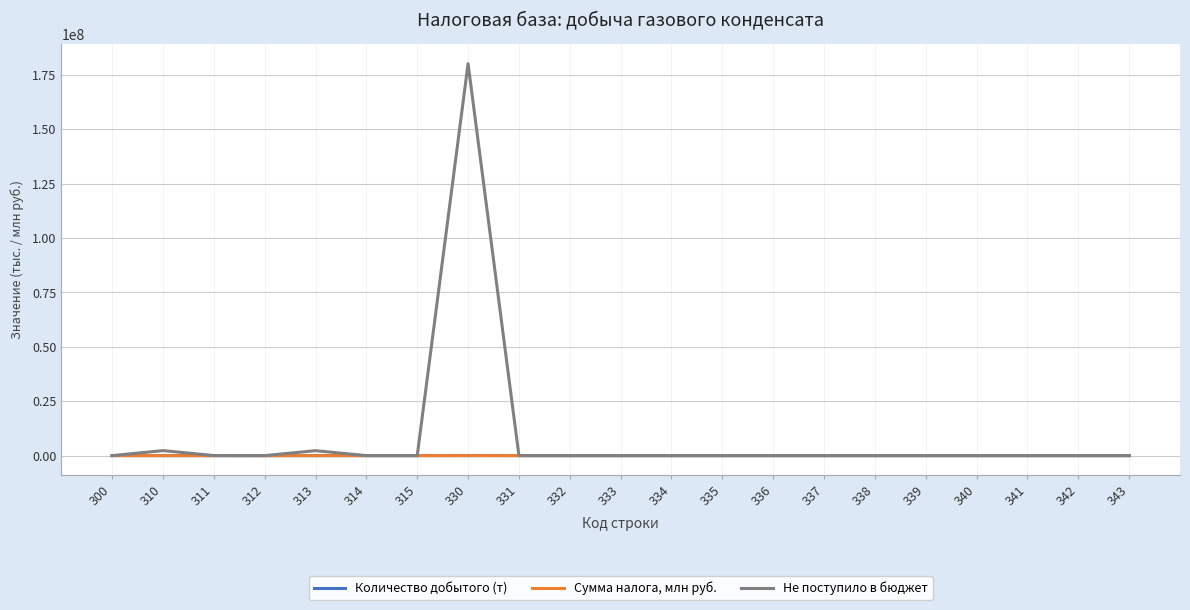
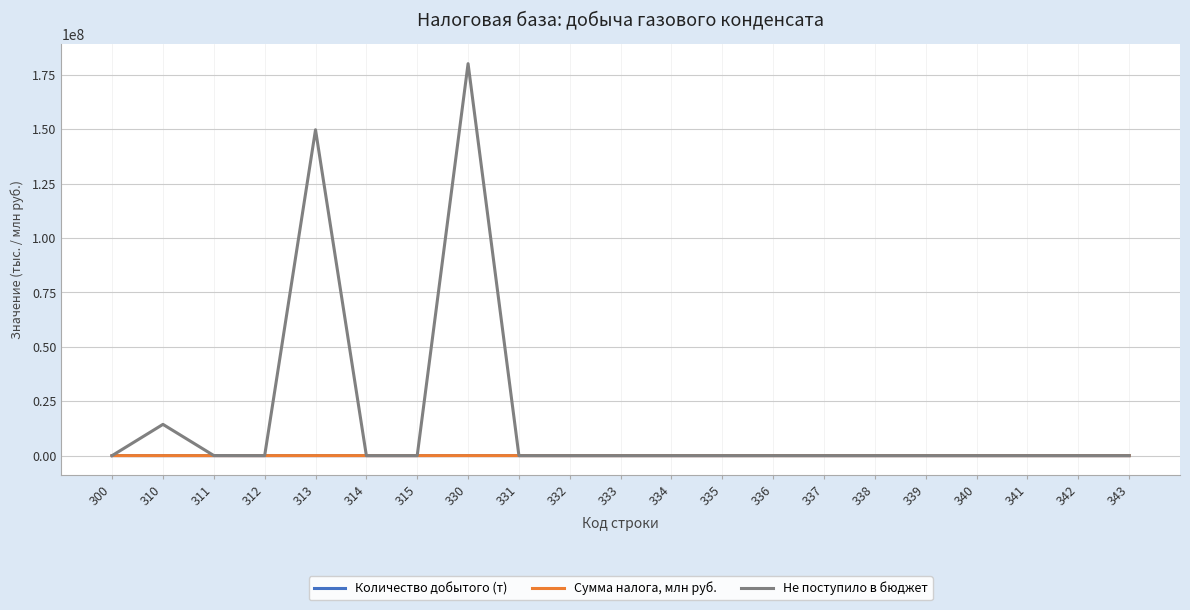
Не поступило в бюджет, 310: 2000000 -> 14000000
Не поступило в бюджет, 313: 2000000 -> 150000000
